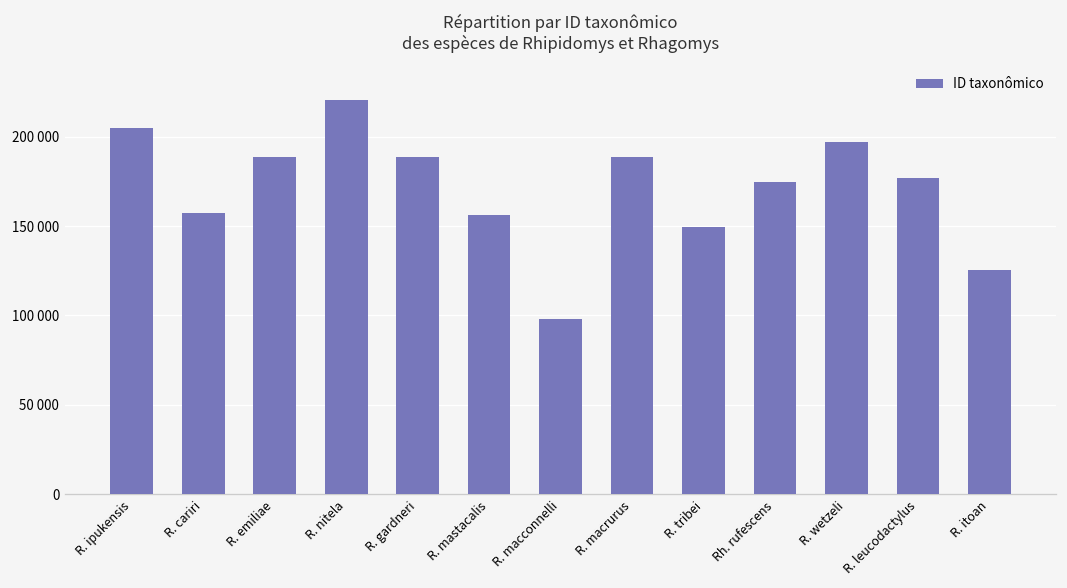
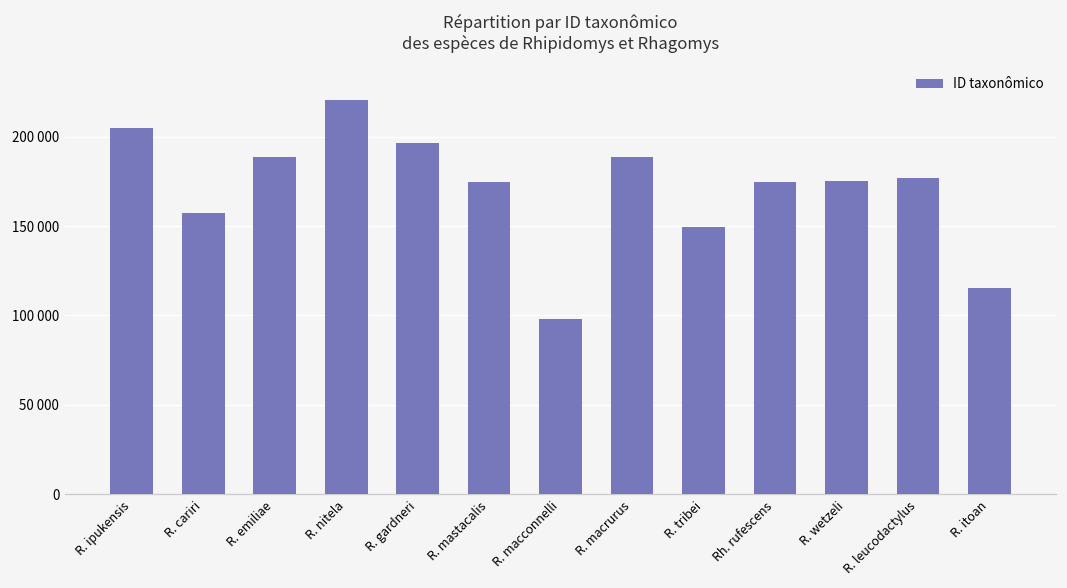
R. gardneri: 189000 -> 196000
R. mastacalis: 156000 -> 175000
R. wetzeli: 197000 -> 175000
R. itoan: 125000 -> 115000
